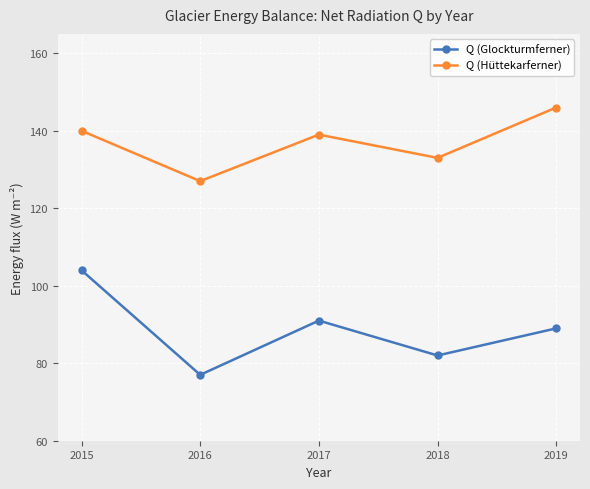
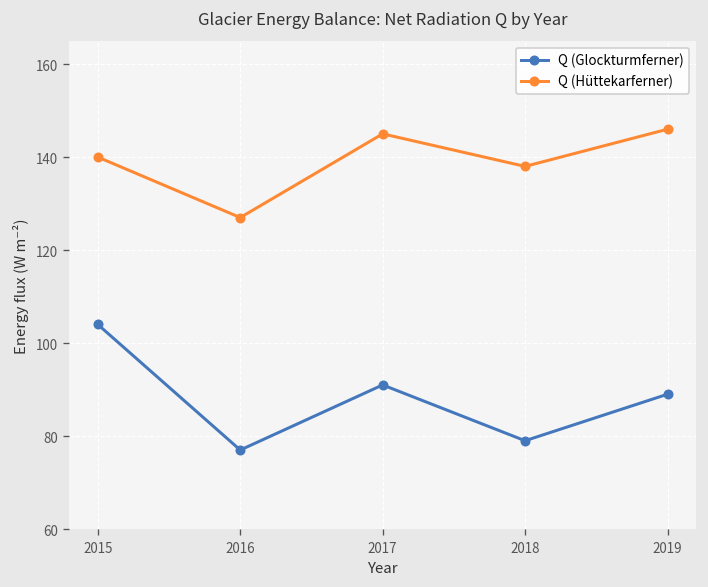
Q (Hüttekarferner), 2017: 139 -> 145
Q (Glockturmferner), 2018: 82 -> 79
Q (Hüttekarferner), 2018: 133 -> 138
